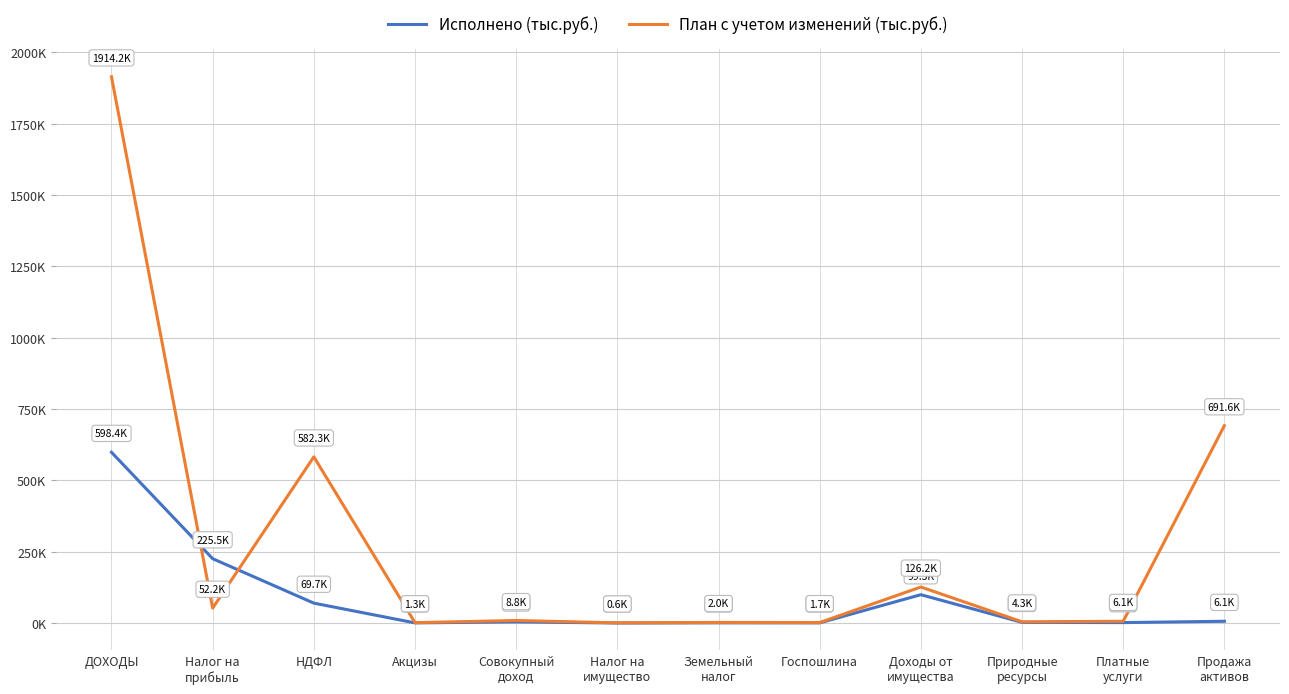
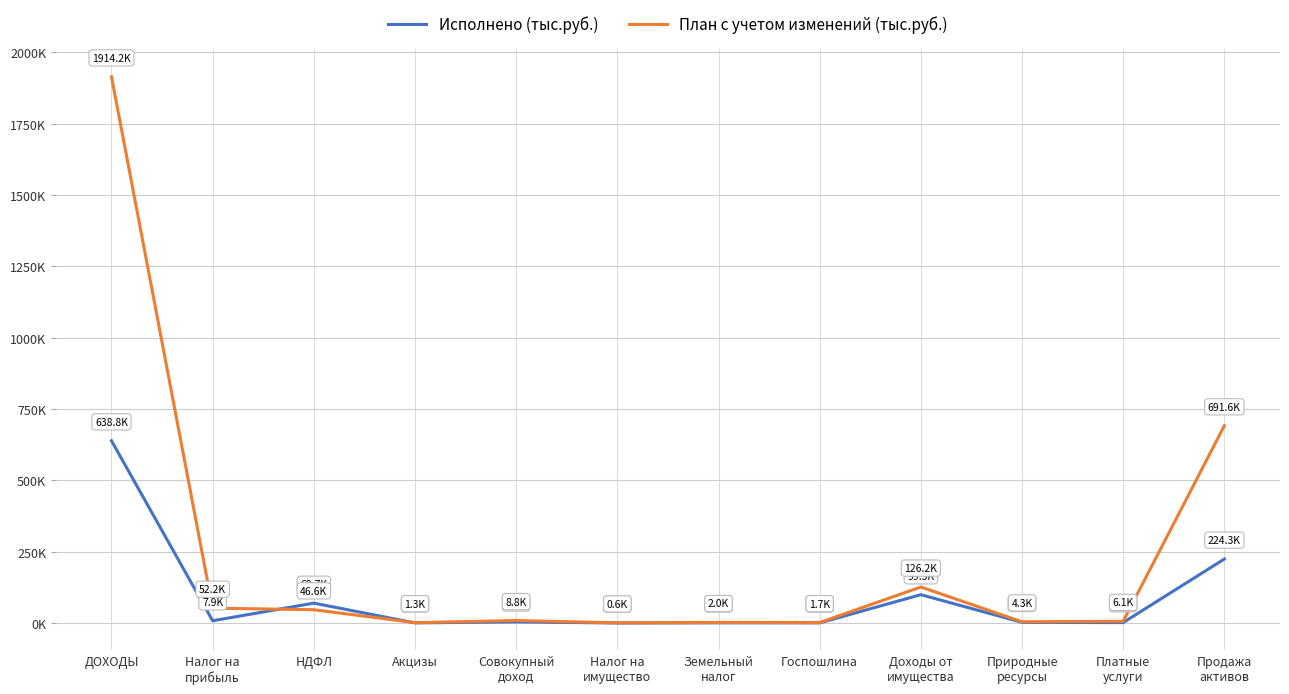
Исполнено (тыс.руб.), ДОХОДЫ: 598.4K -> 638.8K
Исполнено (тыс.руб.), Налог на прибыль: 225.5K -> 7.9K
План с учетом изменений (тыс.руб.), НДФЛ: 582.3K -> 46.6K
Исполнено (тыс.руб.), Продажа активов: 6.1K -> 224.3K
